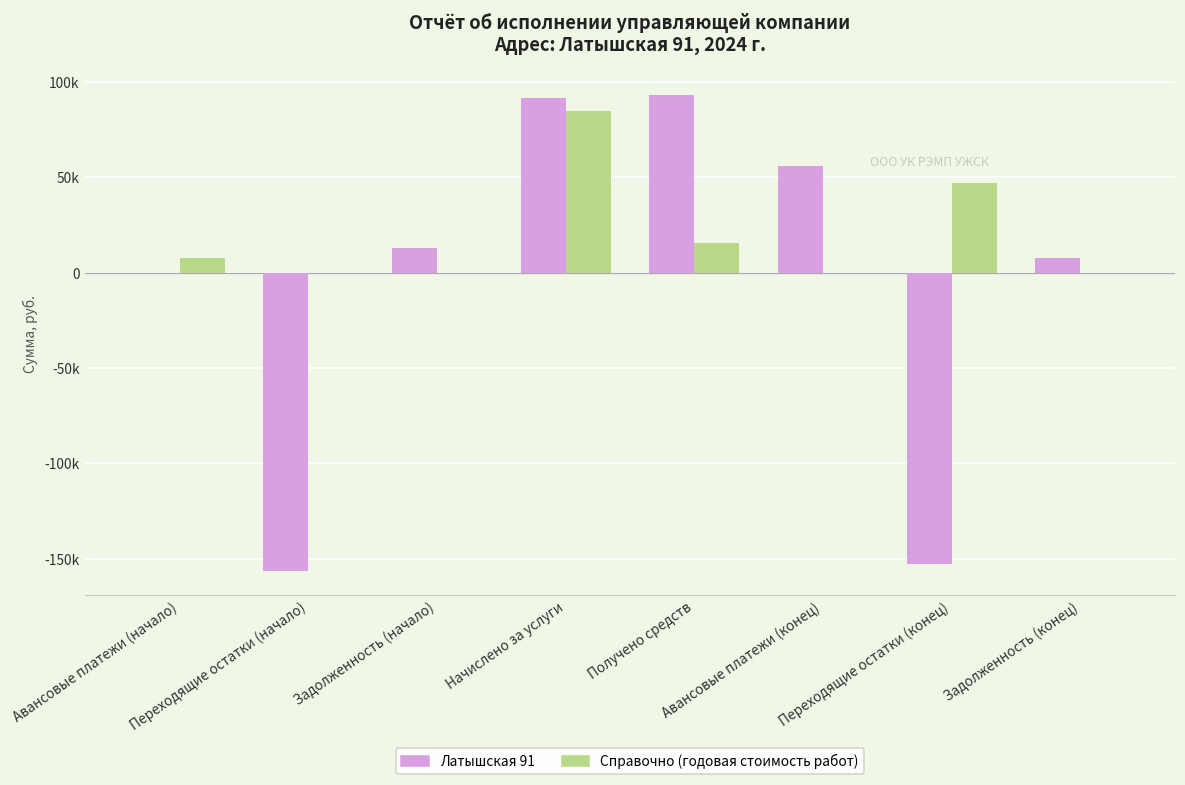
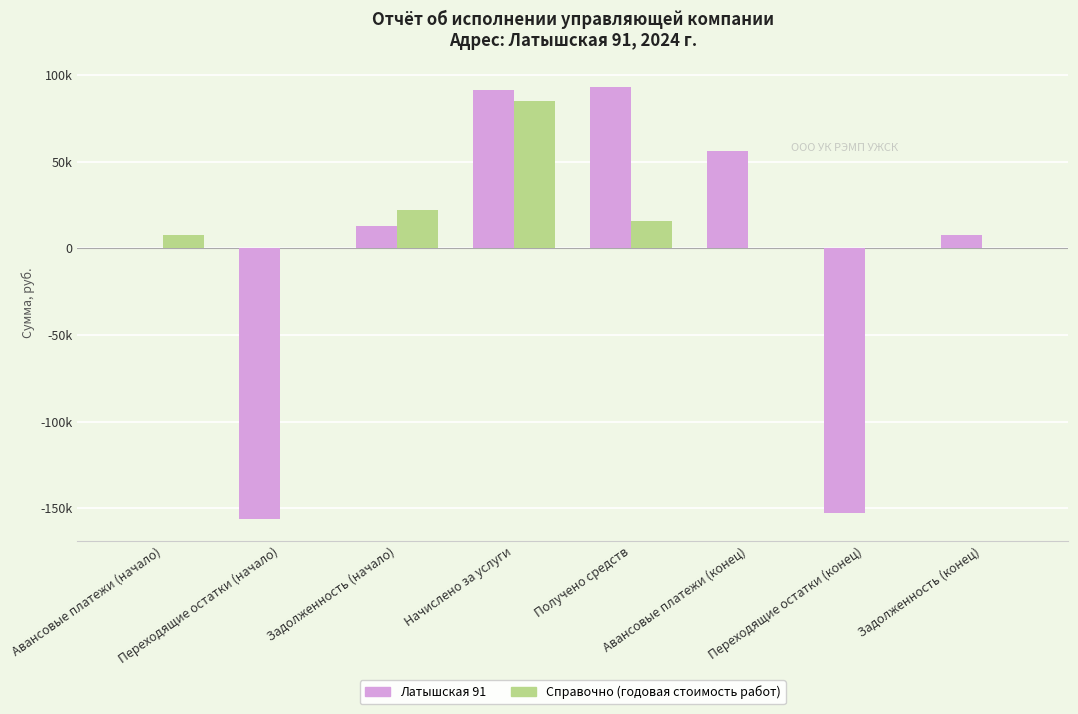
Справочно (годовая стоимость работ), Задолженность (начало): 0 -> 22000
Справочно (годовая стоимость работ), Переходящие остатки (конец): 47000 -> 0
